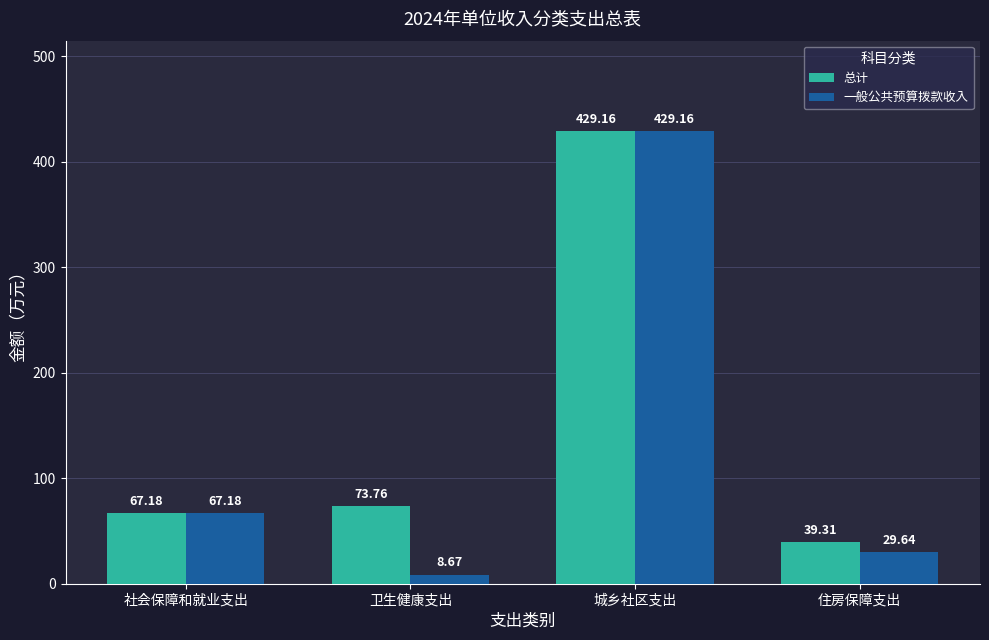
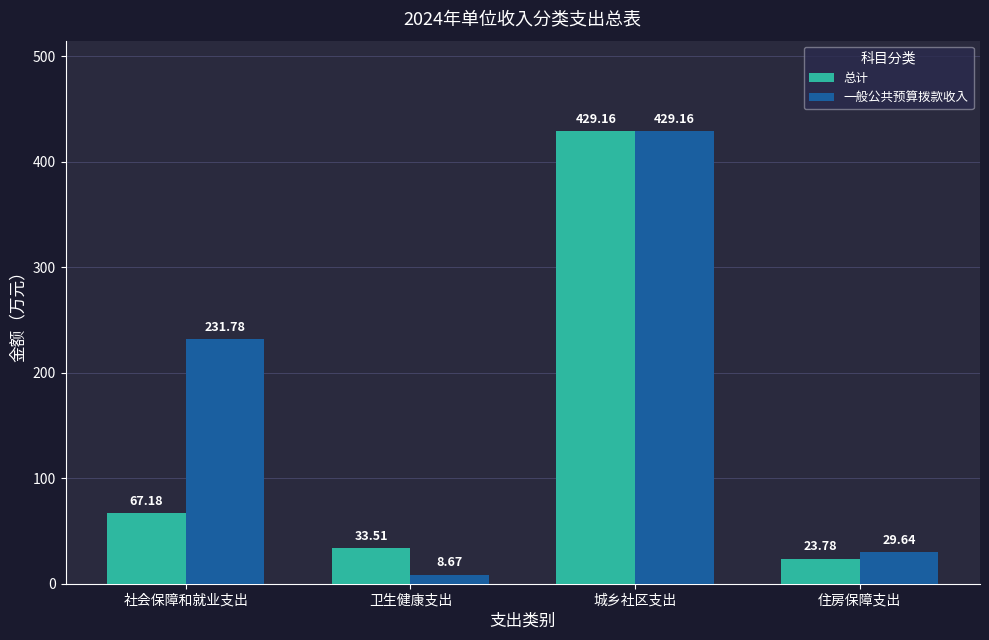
一般公共预算拨款收入, 社会保障和就业支出: 67.18 -> 231.78
总计, 卫生健康支出: 73.76 -> 33.51
总计, 住房保障支出: 39.31 -> 23.78
